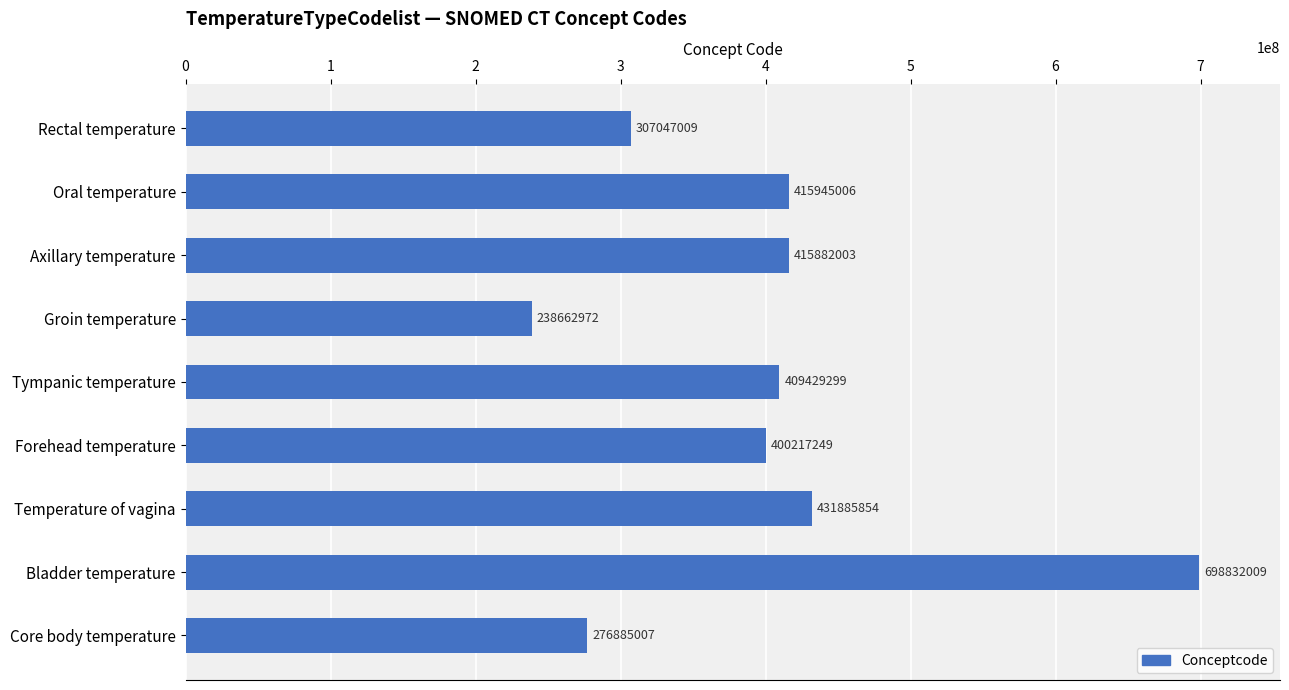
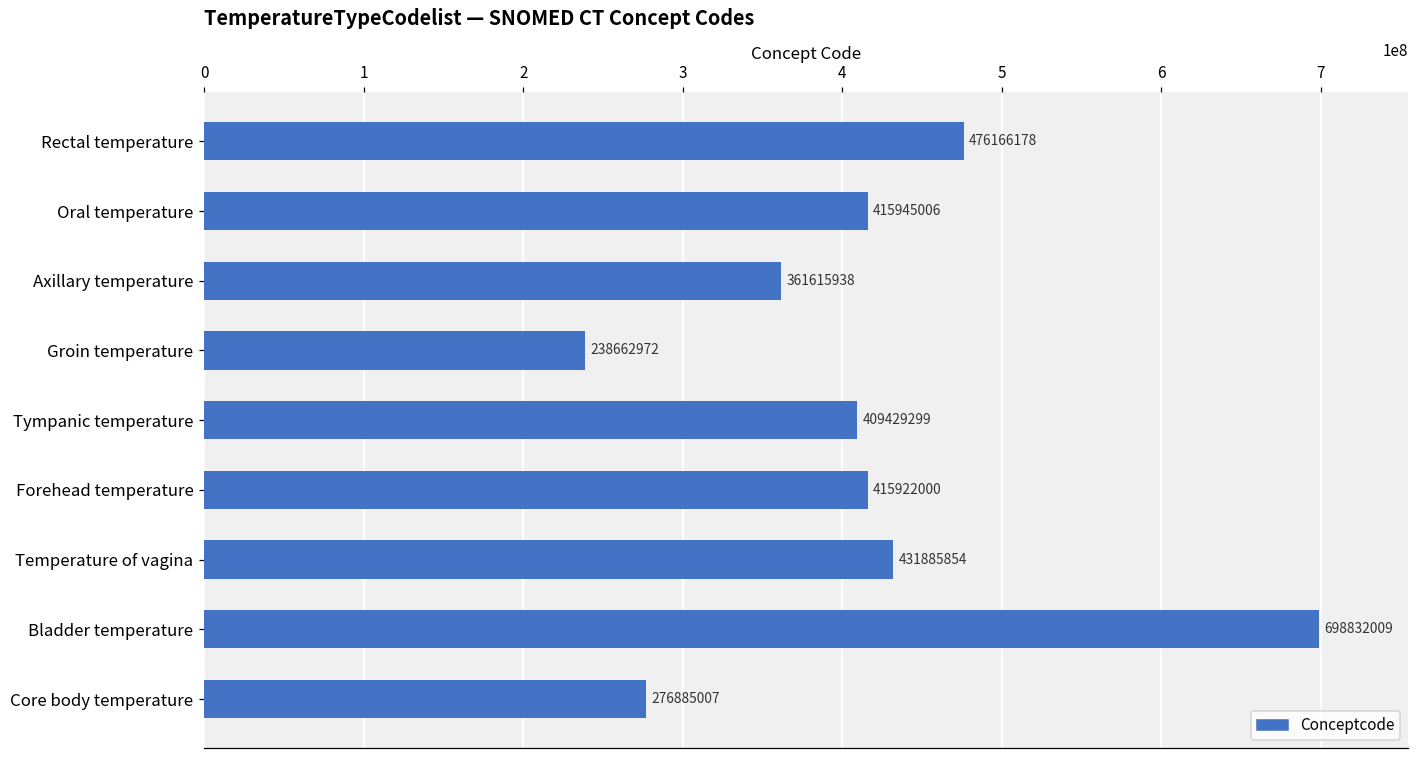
Rectal temperature: 307047009 -> 476166178
Axillary temperature: 415882003 -> 361615938
Forehead temperature: 400217249 -> 415922000
